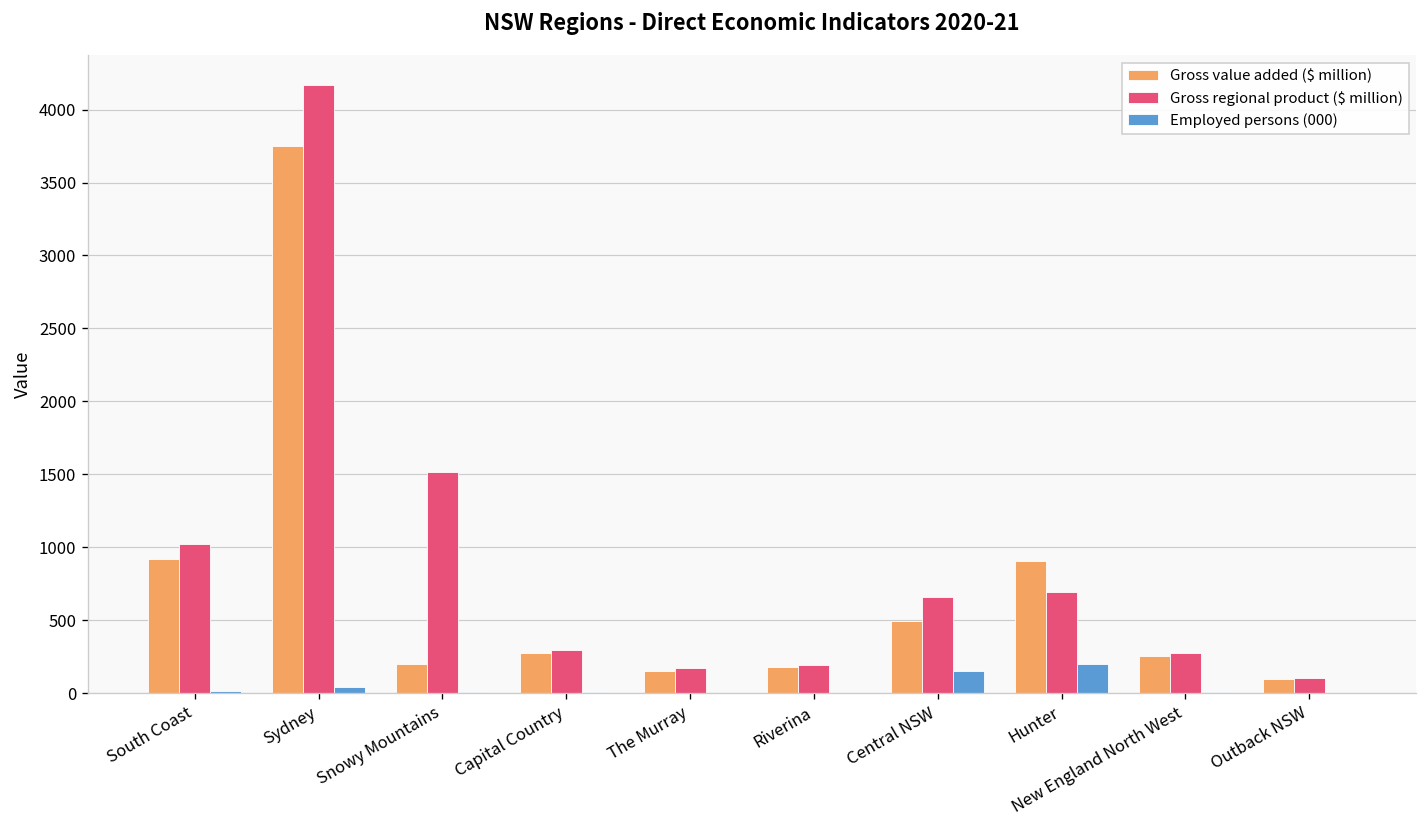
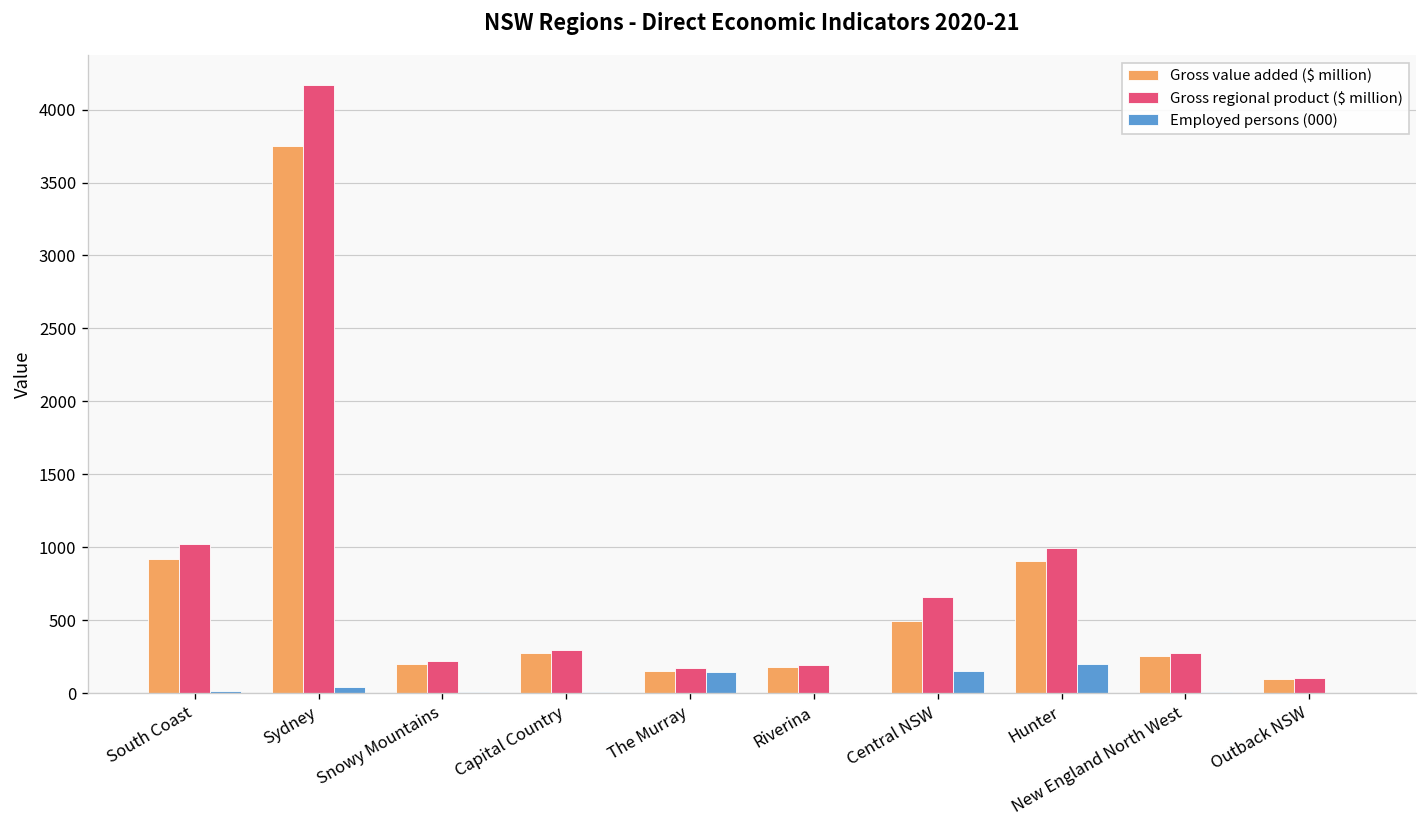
Gross regional product ($ million), Snowy Mountains: 1520 -> 220
Employed persons (000), The Murray: 0 -> 140
Gross regional product ($ million), Hunter: 690 -> 1000
